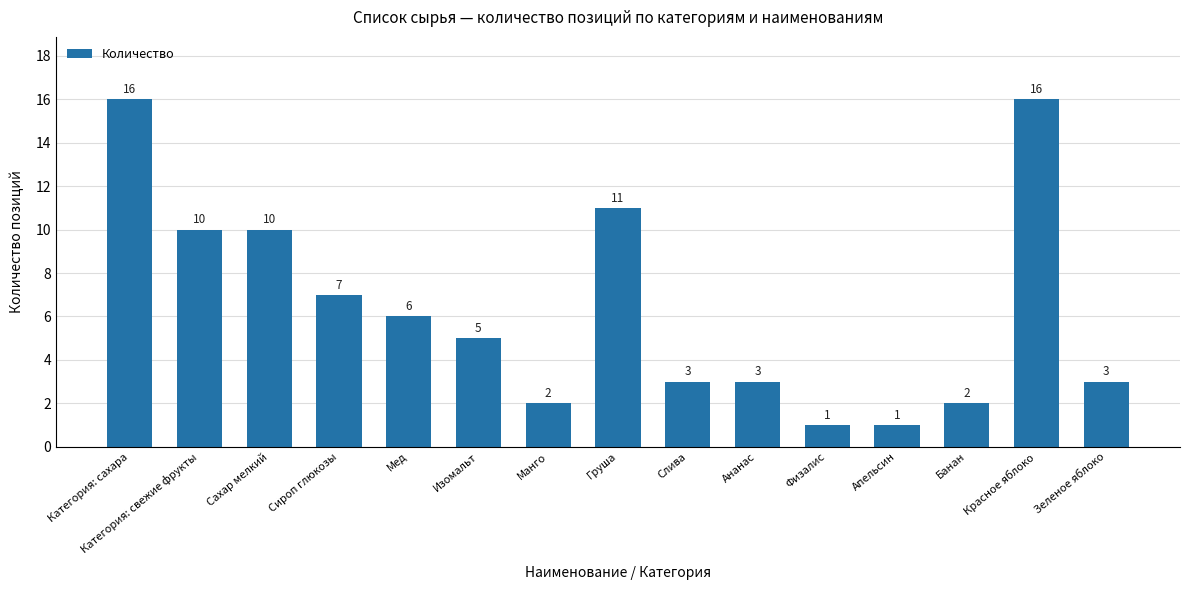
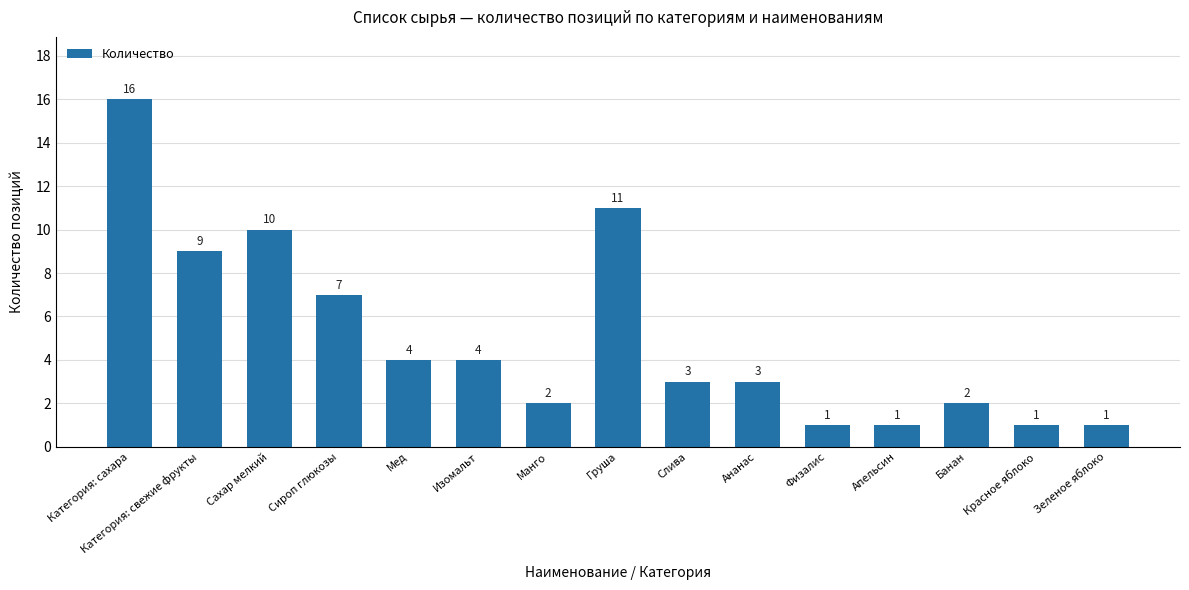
Категория: свежие фрукты: 10 -> 9
Мед: 6 -> 4
Изомальт: 5 -> 4
Красное яблоко: 16 -> 1
Зеленое яблоко: 3 -> 1
